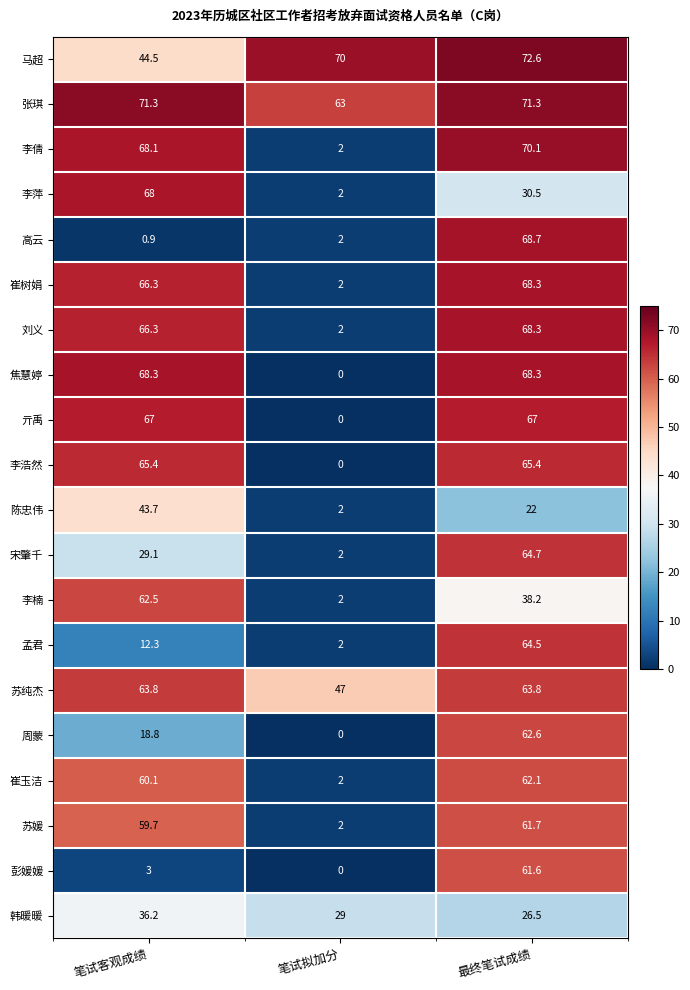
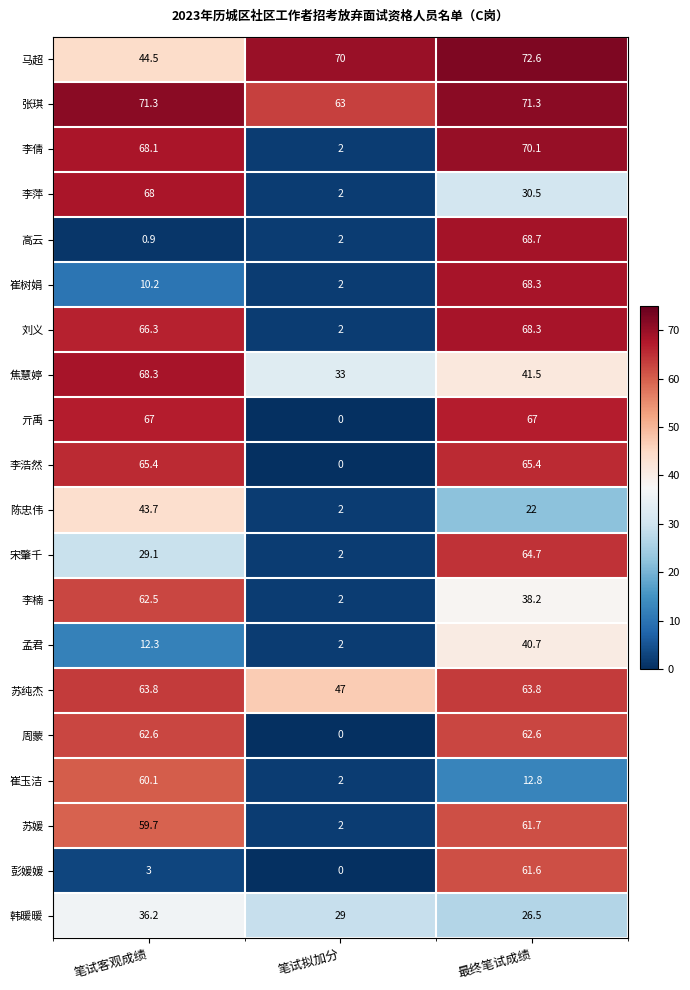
崔树娟, 笔试客观成绩: 66.3 -> 10.2
焦慧婷, 笔试拟加分: 0 -> 33
焦慧婷, 最终笔试成绩: 68.3 -> 41.5
孟君, 最终笔试成绩: 64.5 -> 40.7
周蒙, 笔试客观成绩: 18.8 -> 62.6
崔玉洁, 最终笔试成绩: 62.1 -> 12.8
